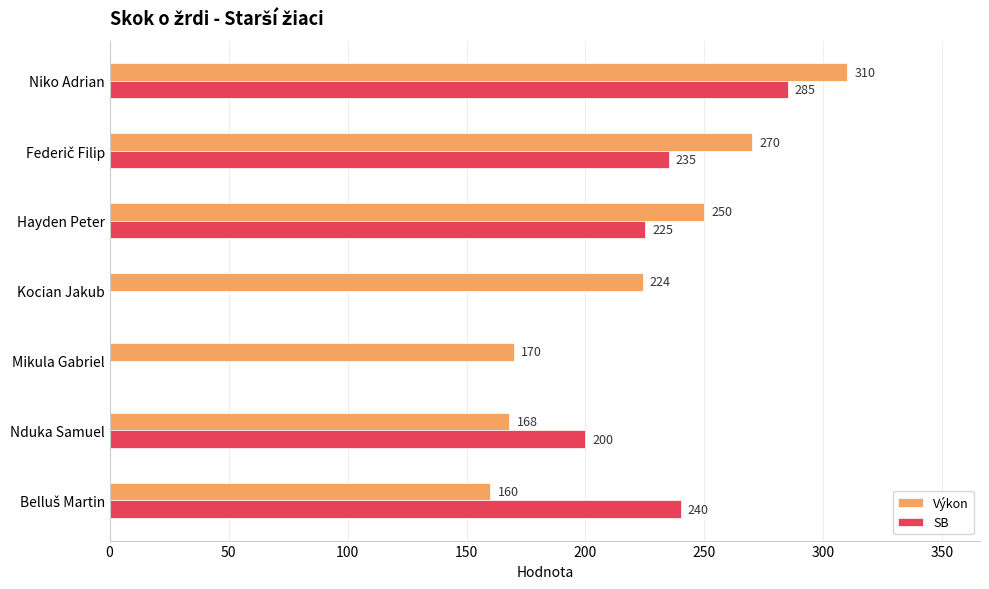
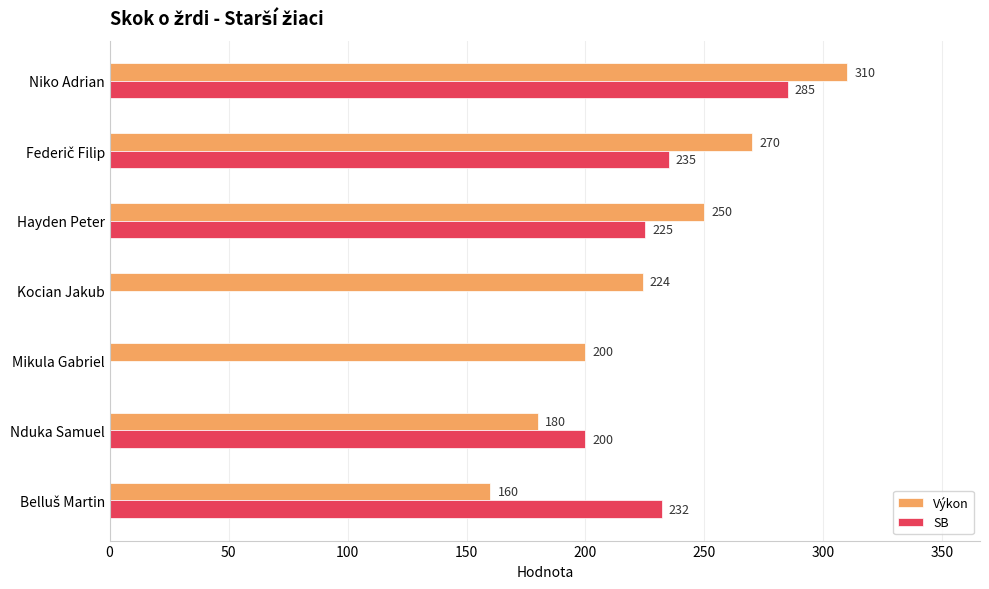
Výkon, Mikula Gabriel: 170 -> 200
Výkon, Nduka Samuel: 168 -> 180
SB, Belluš Martin: 240 -> 232
